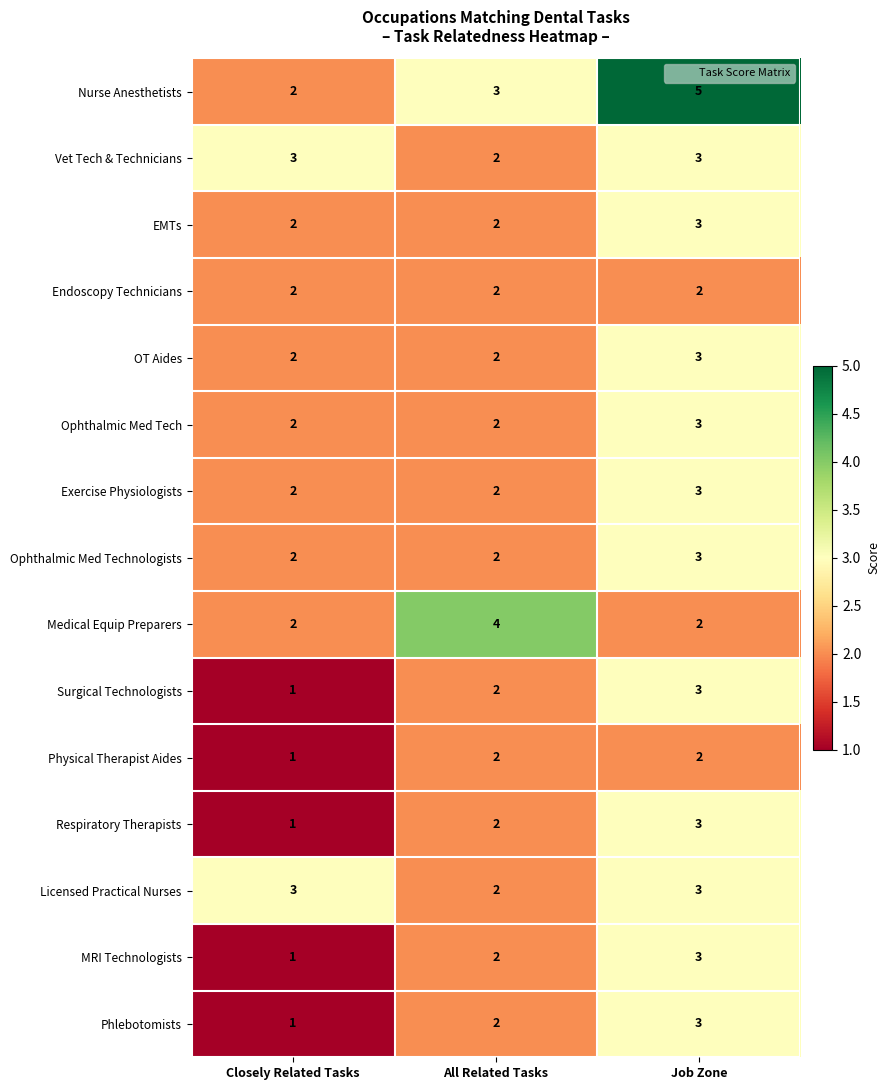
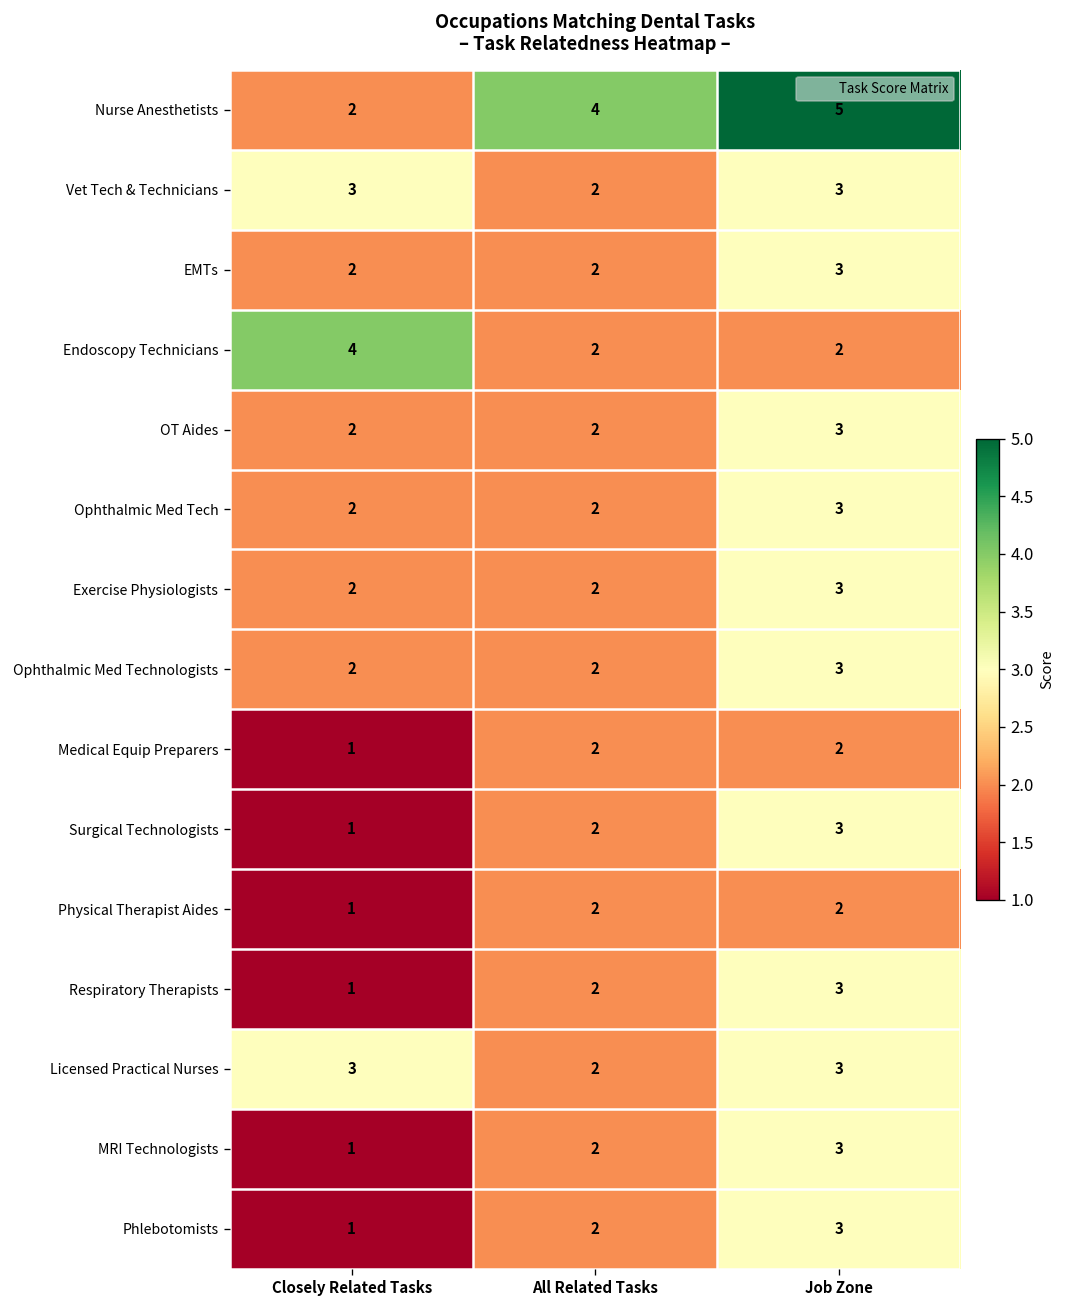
Nurse Anesthetists, All Related Tasks: 3 -> 4
Endoscopy Technicians, Closely Related Tasks: 2 -> 4
Medical Equip Preparers, Closely Related Tasks: 2 -> 1
Medical Equip Preparers, All Related Tasks: 4 -> 2
